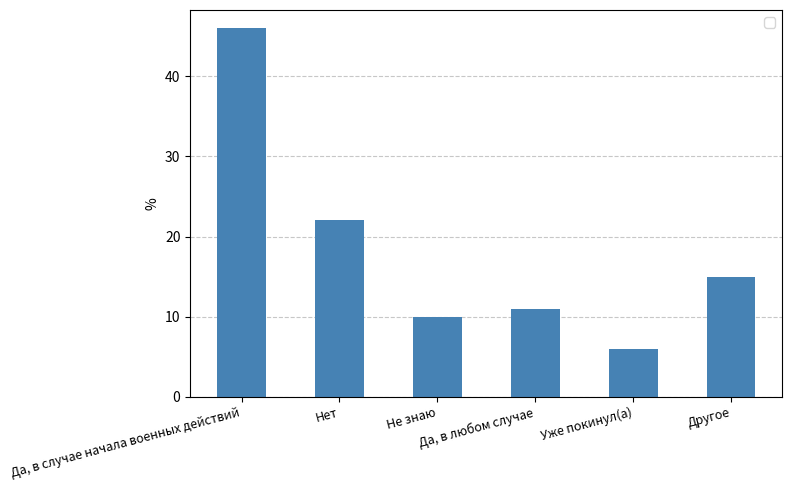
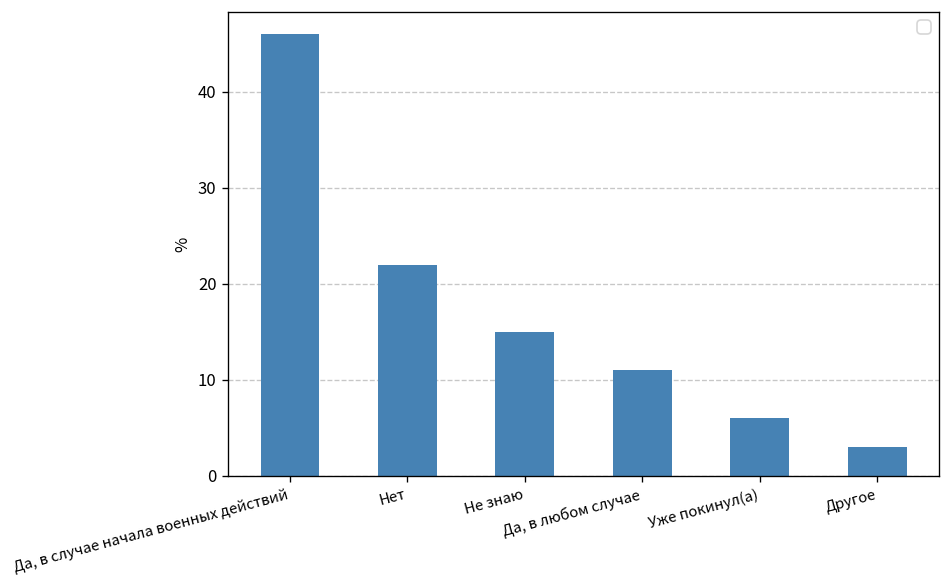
Не знаю: 10 -> 15
Другое: 15 -> 3
